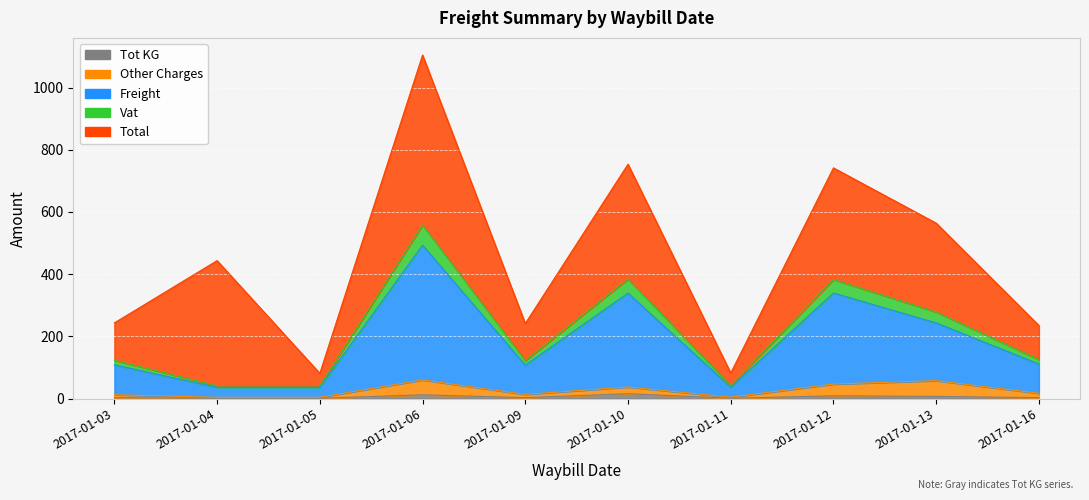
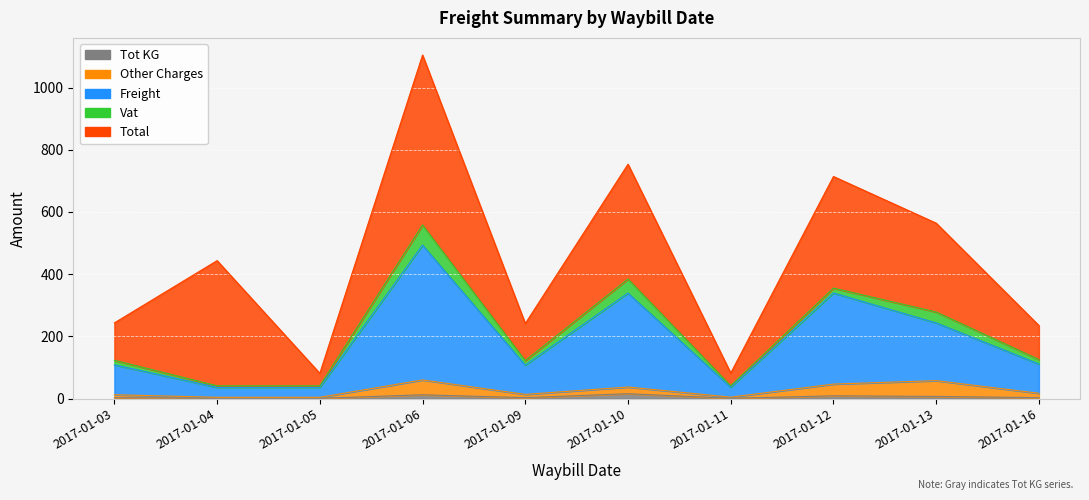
Vat, 2017-01-12: 40 -> 20
